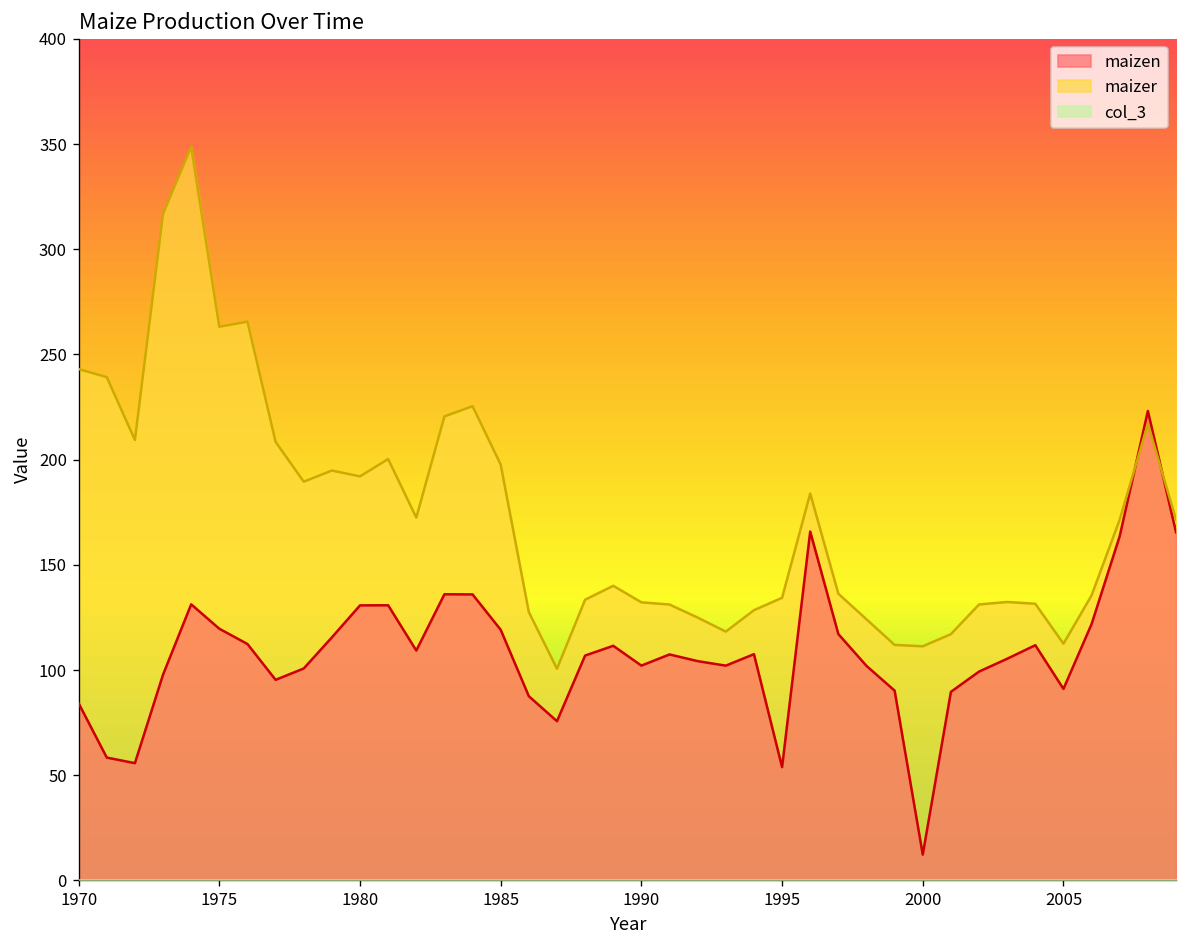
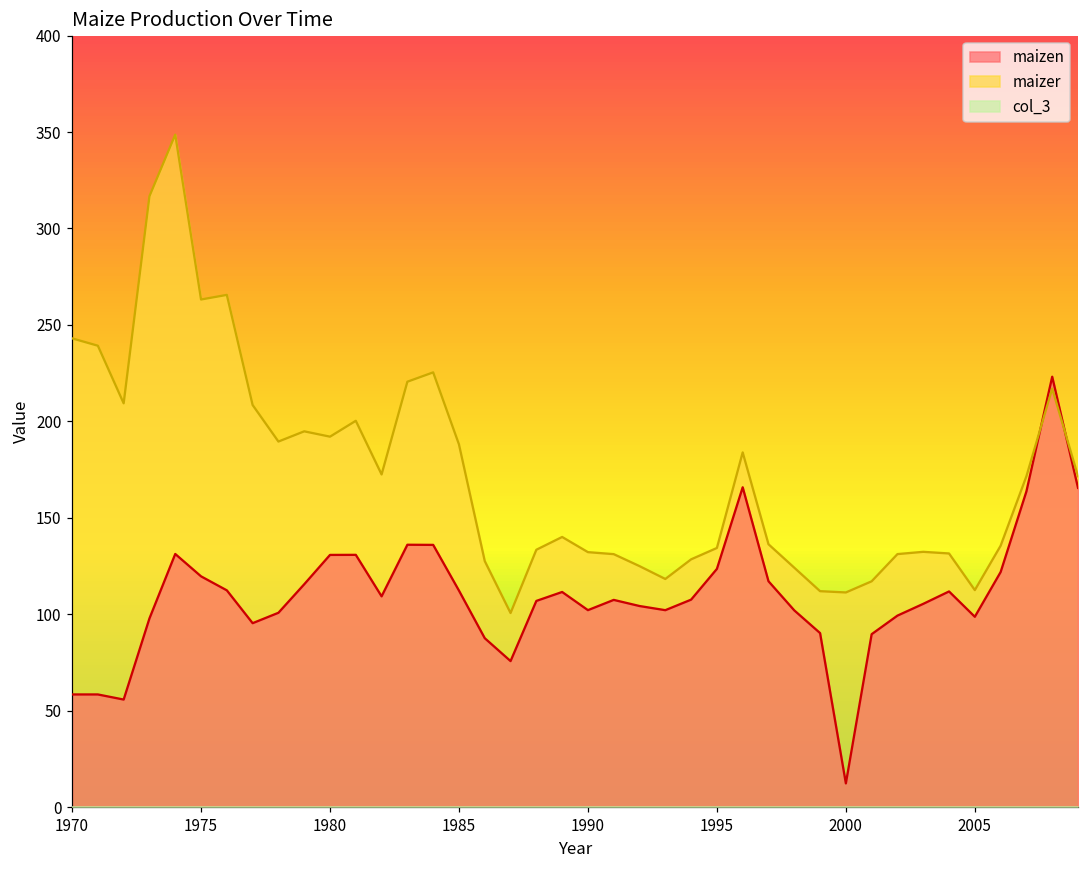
maizen, 1970: 84 -> 58
maizen, 1985: 119 -> 112
maizer, 1985: 198 -> 188
maizen, 1995: 54 -> 123
maizen, 2005: 91 -> 99
